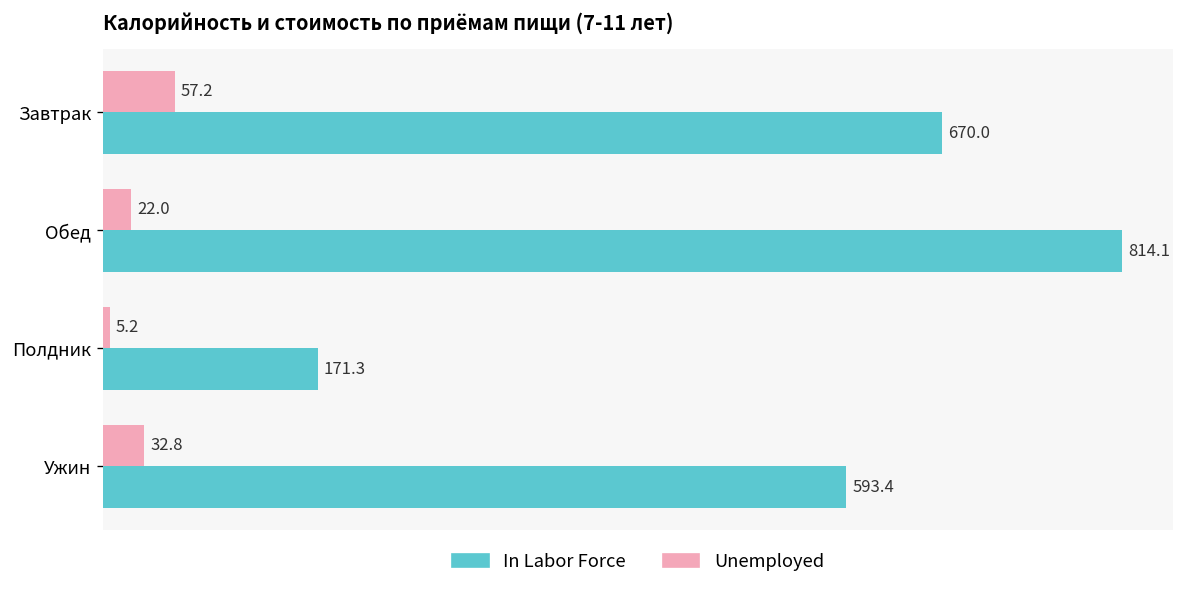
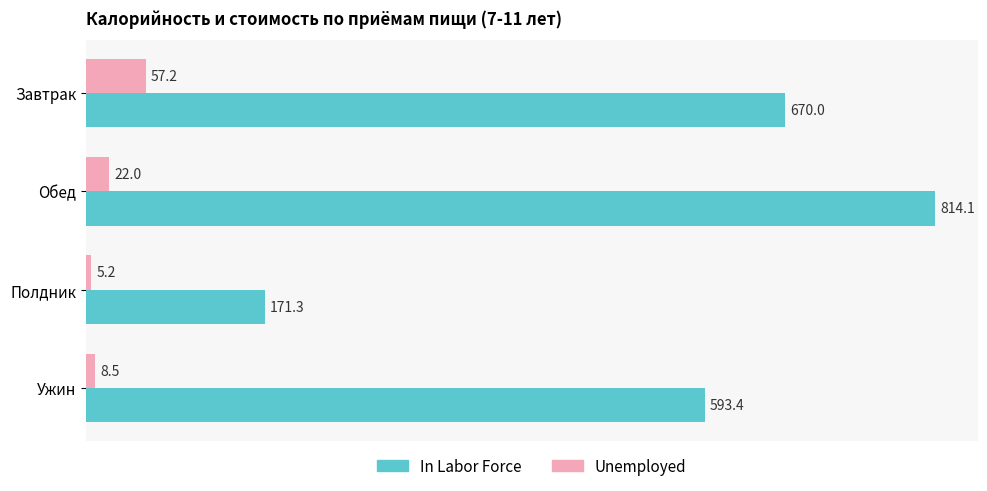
Unemployed, Ужин: 32.8 -> 8.5
